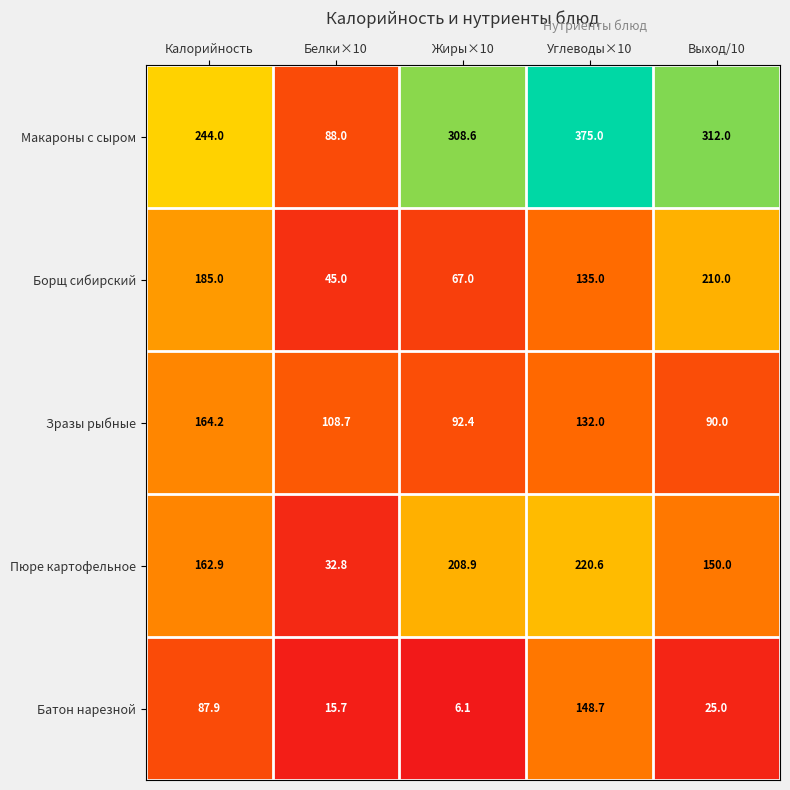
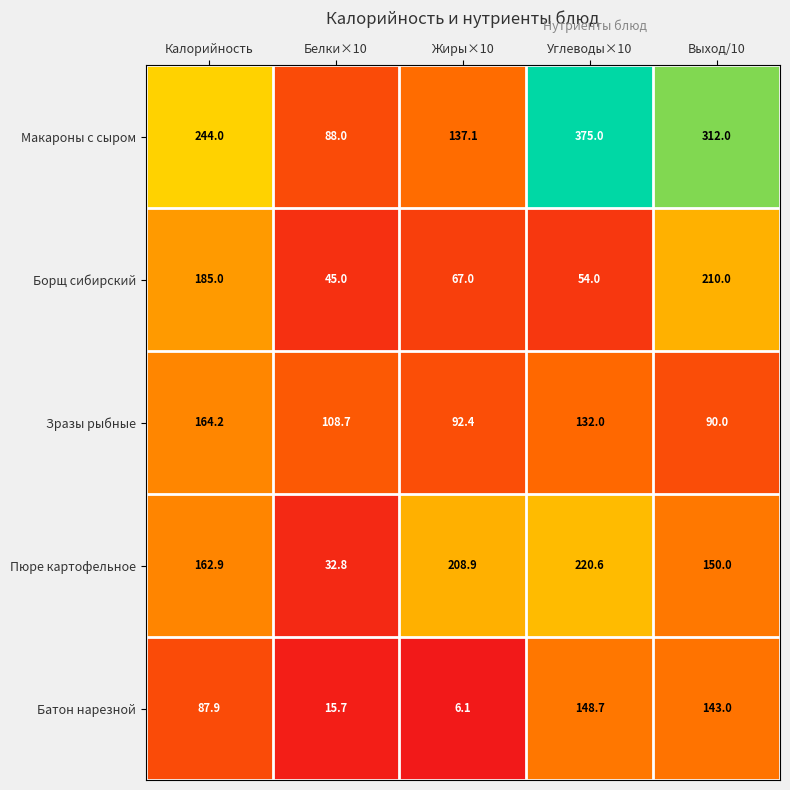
Макароны с сыром, Жиры×10: 308.6 -> 137.1
Борщ сибирский, Углеводы×10: 135.0 -> 54.0
Батон нарезной, Выход/10: 25.0 -> 143.0
